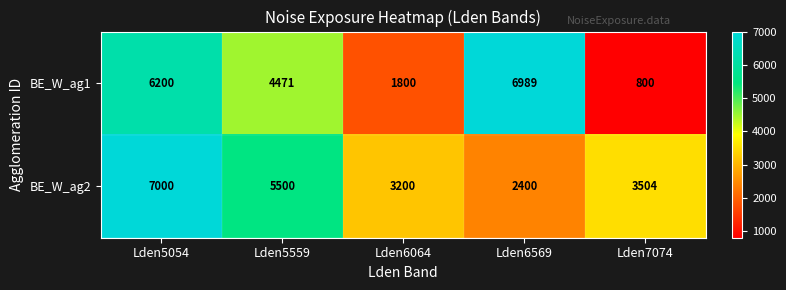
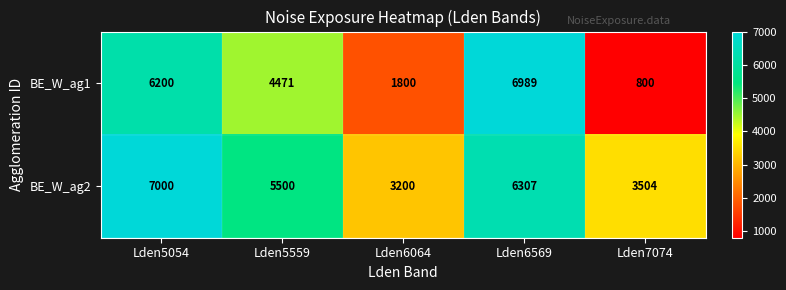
BE_W_ag2, Lden6569: 2400 -> 6307
